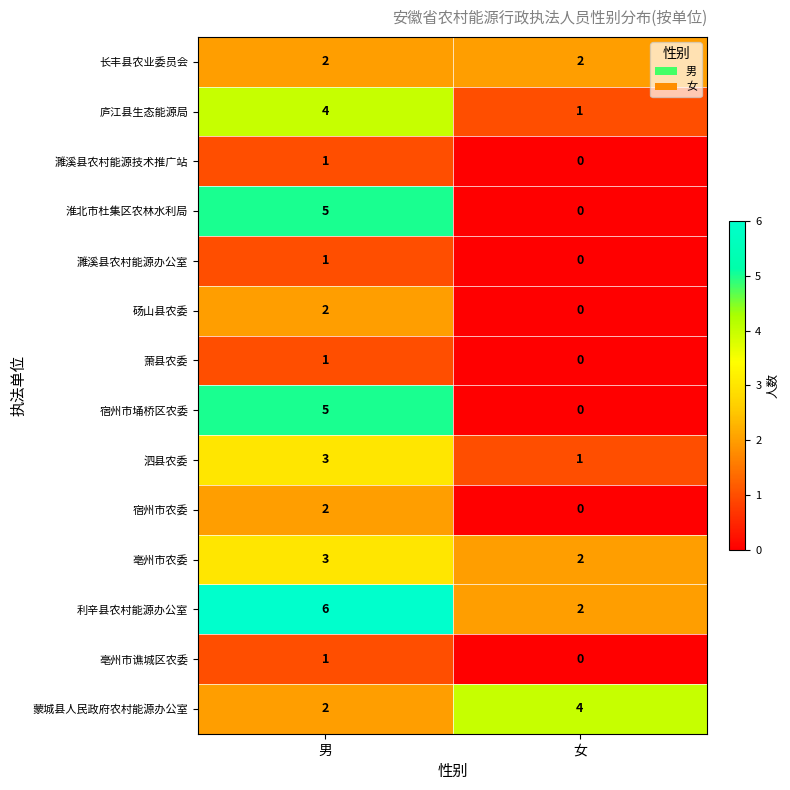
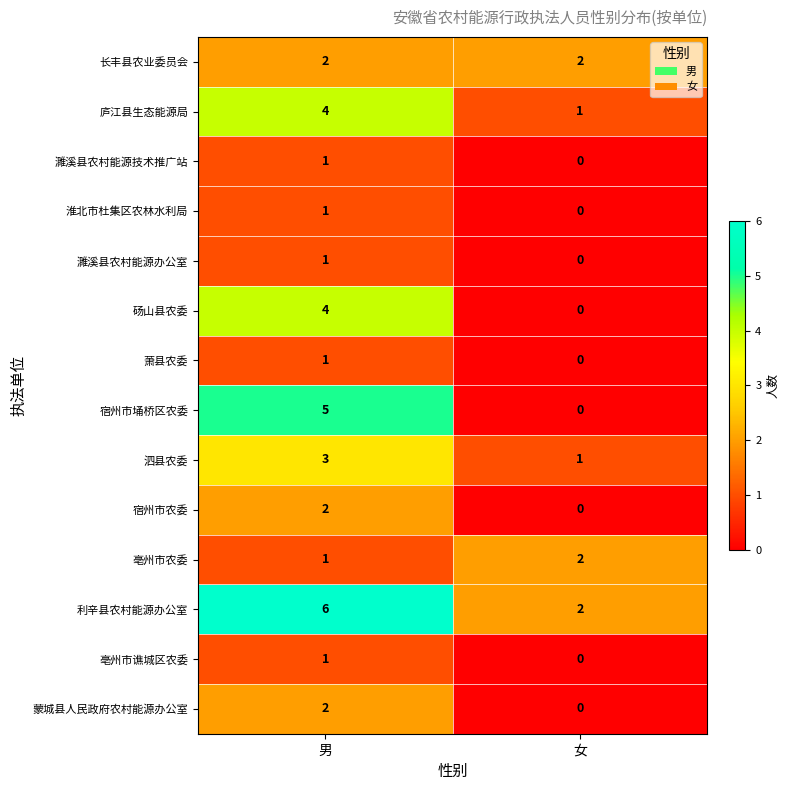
淮北市杜集区农林水利局, 男: 5 -> 1
砀山县农委, 男: 2 -> 4
亳州市农委, 男: 3 -> 1
蒙城县人民政府农村能源办公室, 女: 4 -> 0
